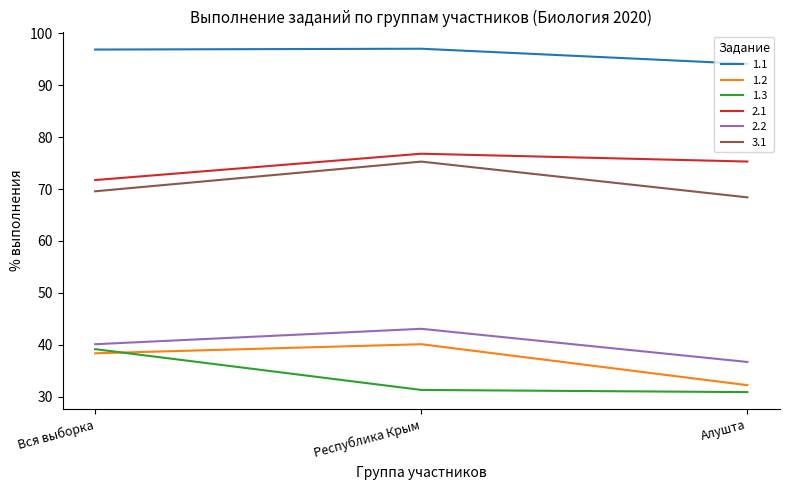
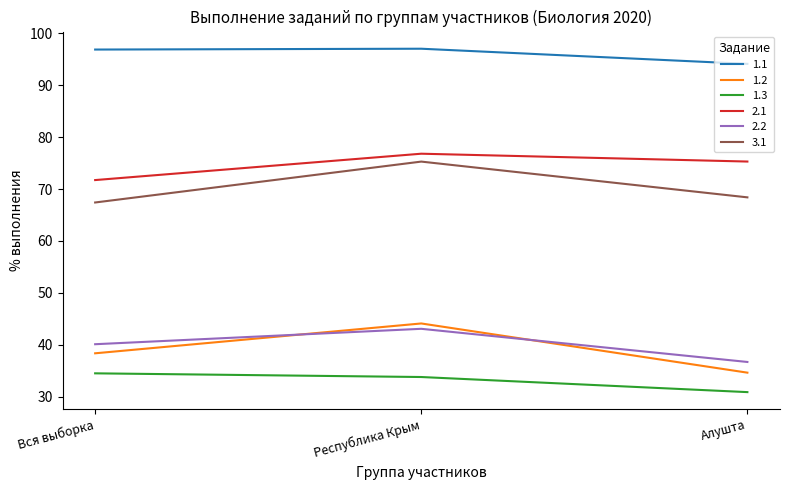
1.3, Вся выборка: 39 -> 34
3.1, Вся выборка: 70 -> 67
1.2, Республика Крым: 40 -> 44
1.3, Республика Крым: 31 -> 34
1.2, Алушта: 32 -> 35
